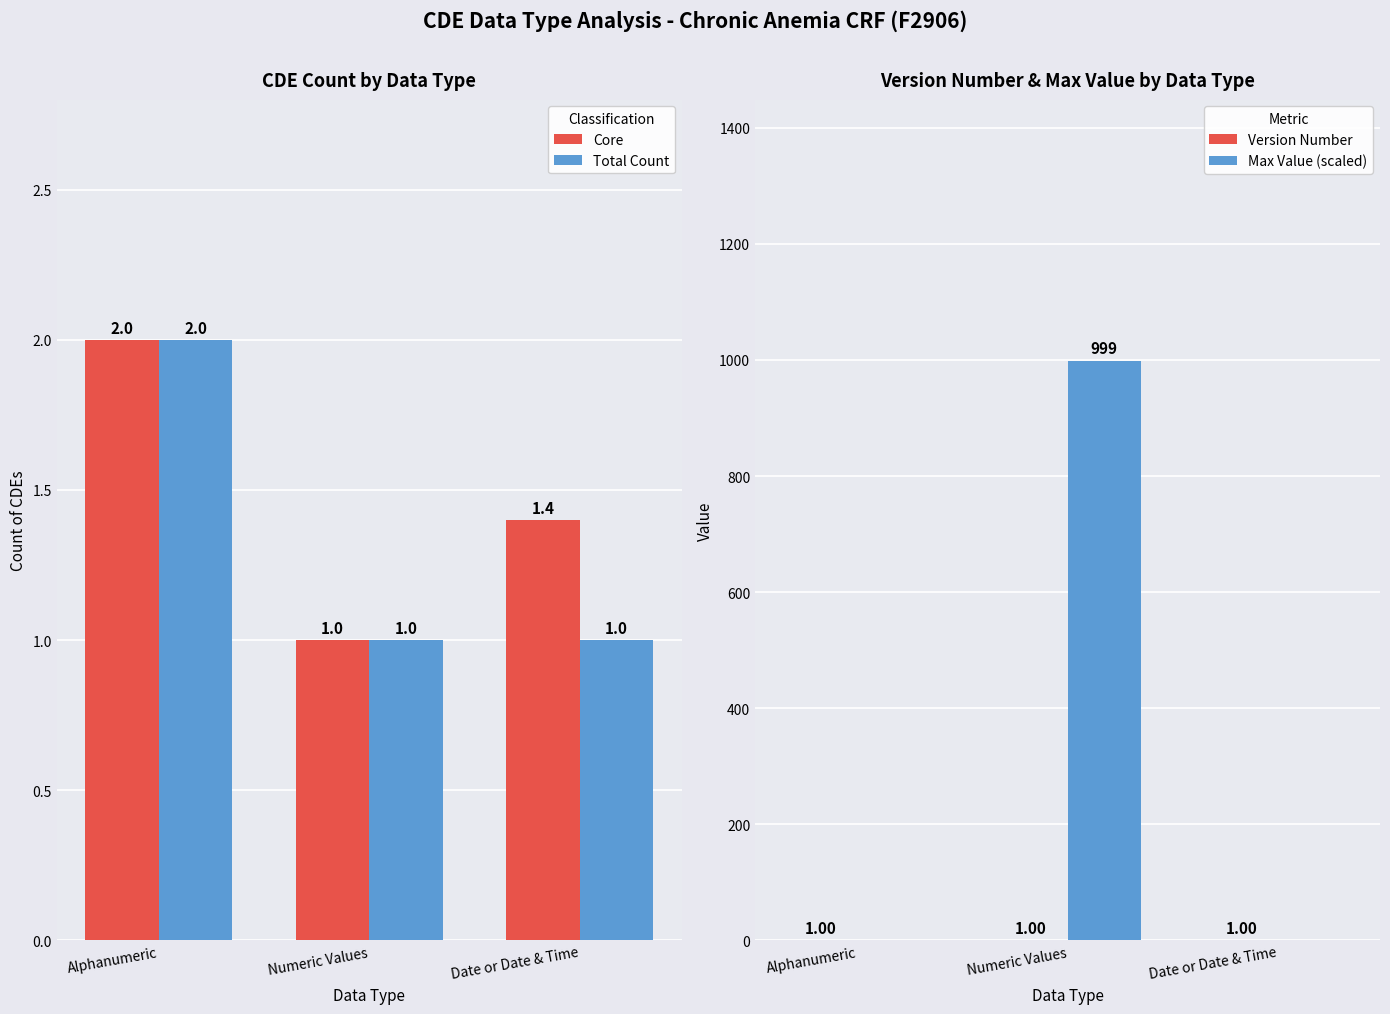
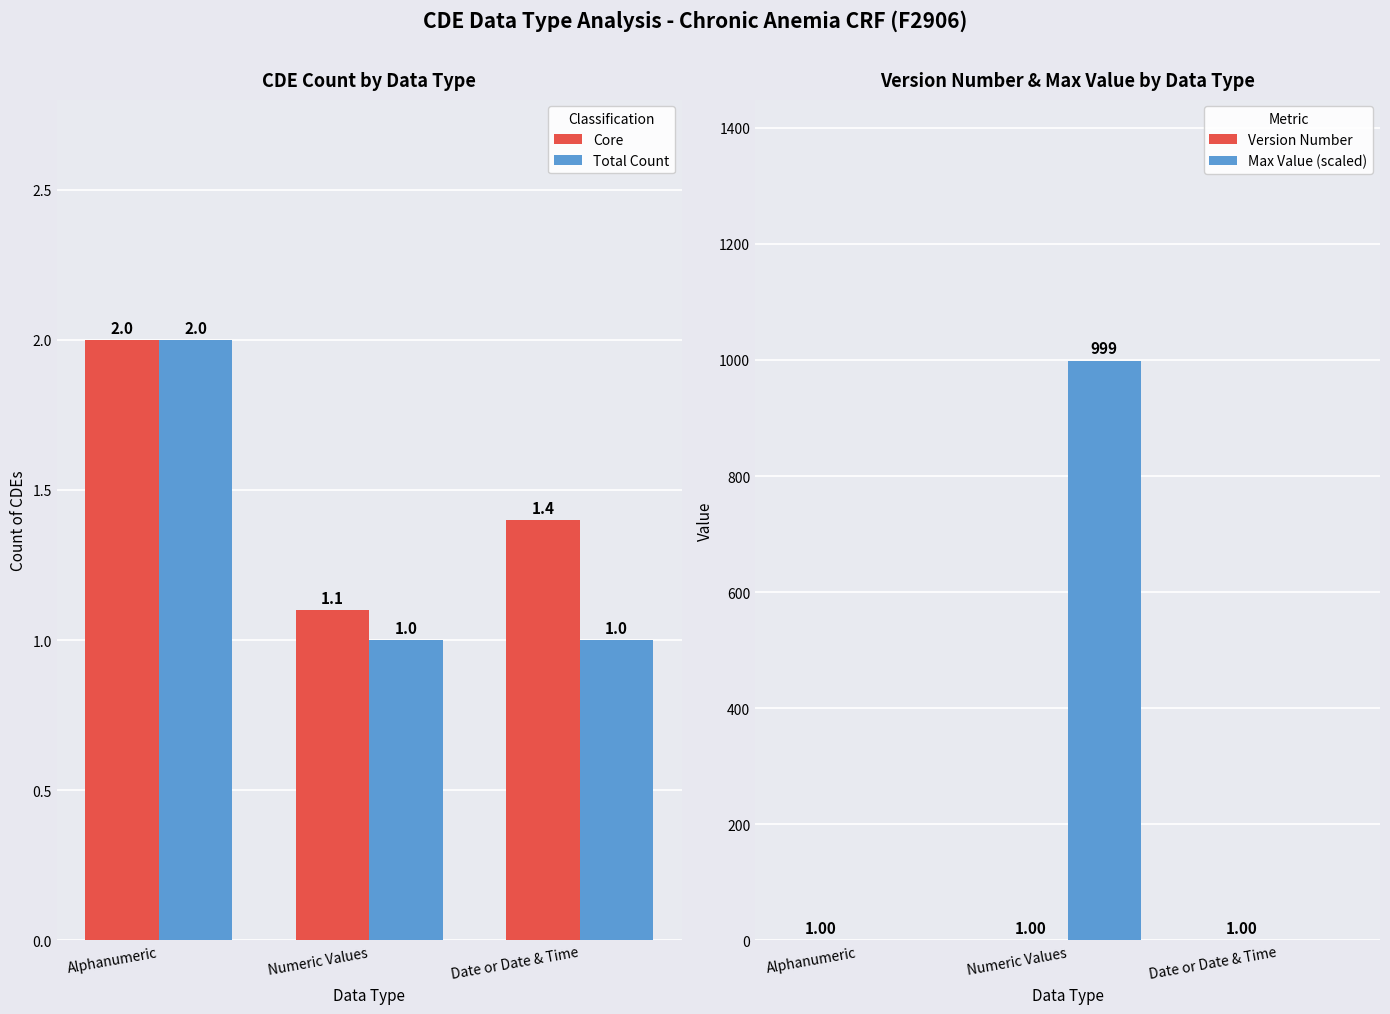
CDE Count by Data Type, Core, Numeric Values: 1.0 -> 1.1
